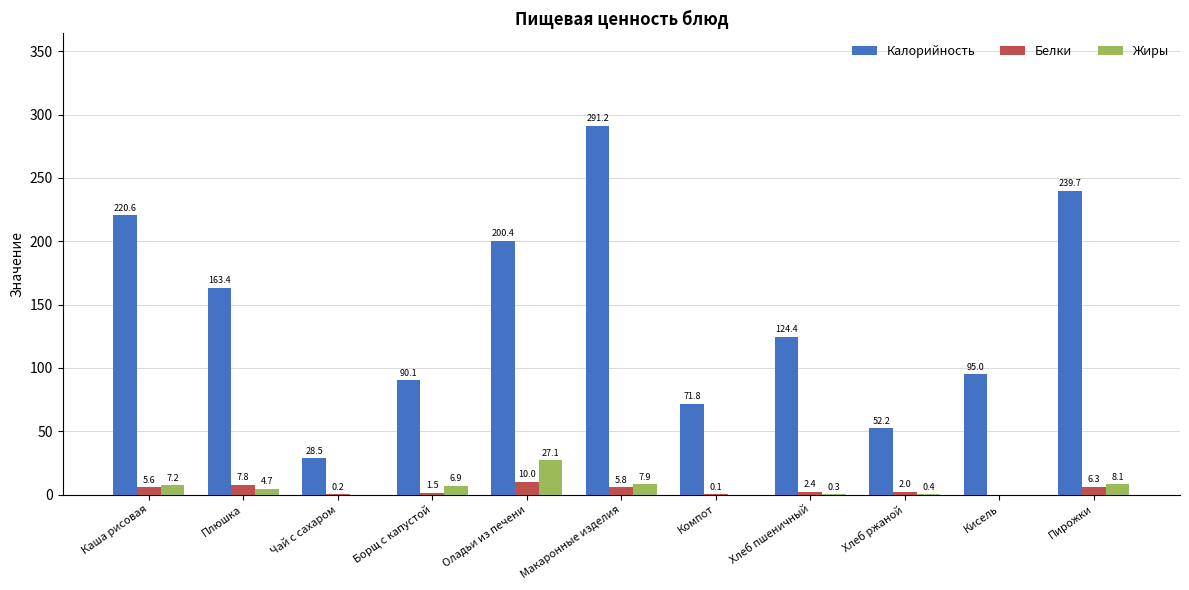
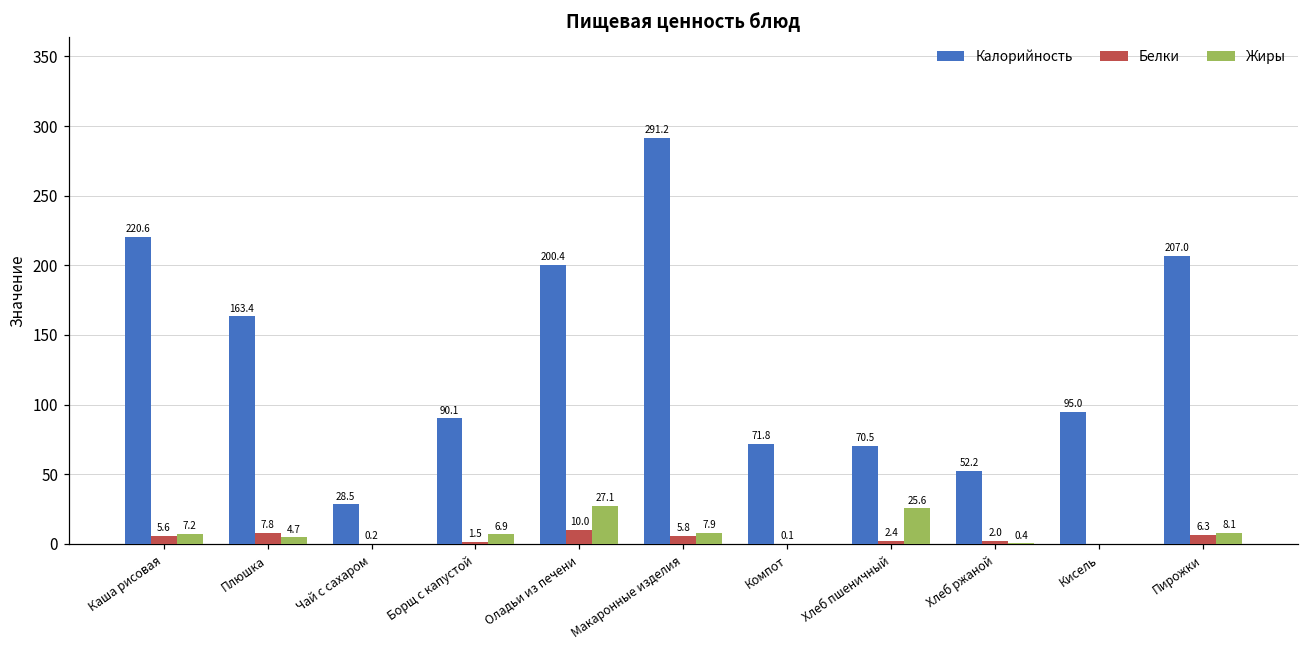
Калорийность, Хлеб пшеничный: 124.4 -> 70.5
Жиры, Хлеб пшеничный: 0.3 -> 25.6
Калорийность, Пирожки: 239.7 -> 207.0
